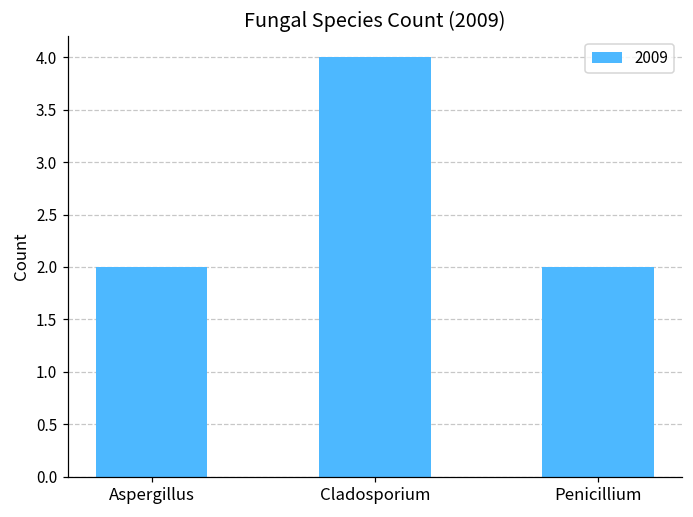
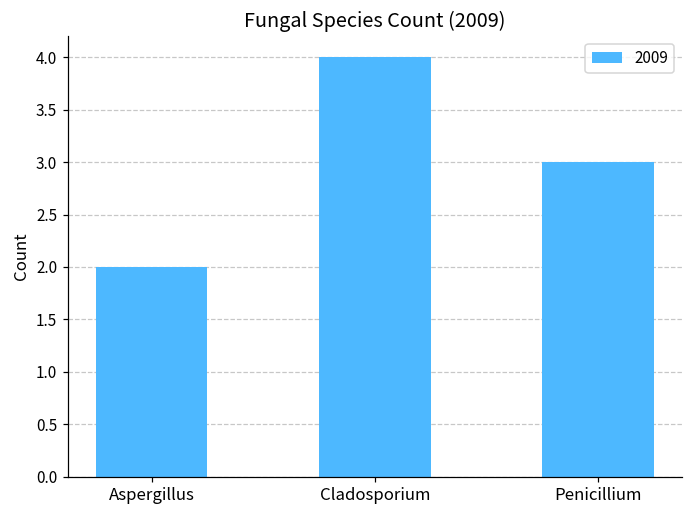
Penicillium: 2 -> 3
